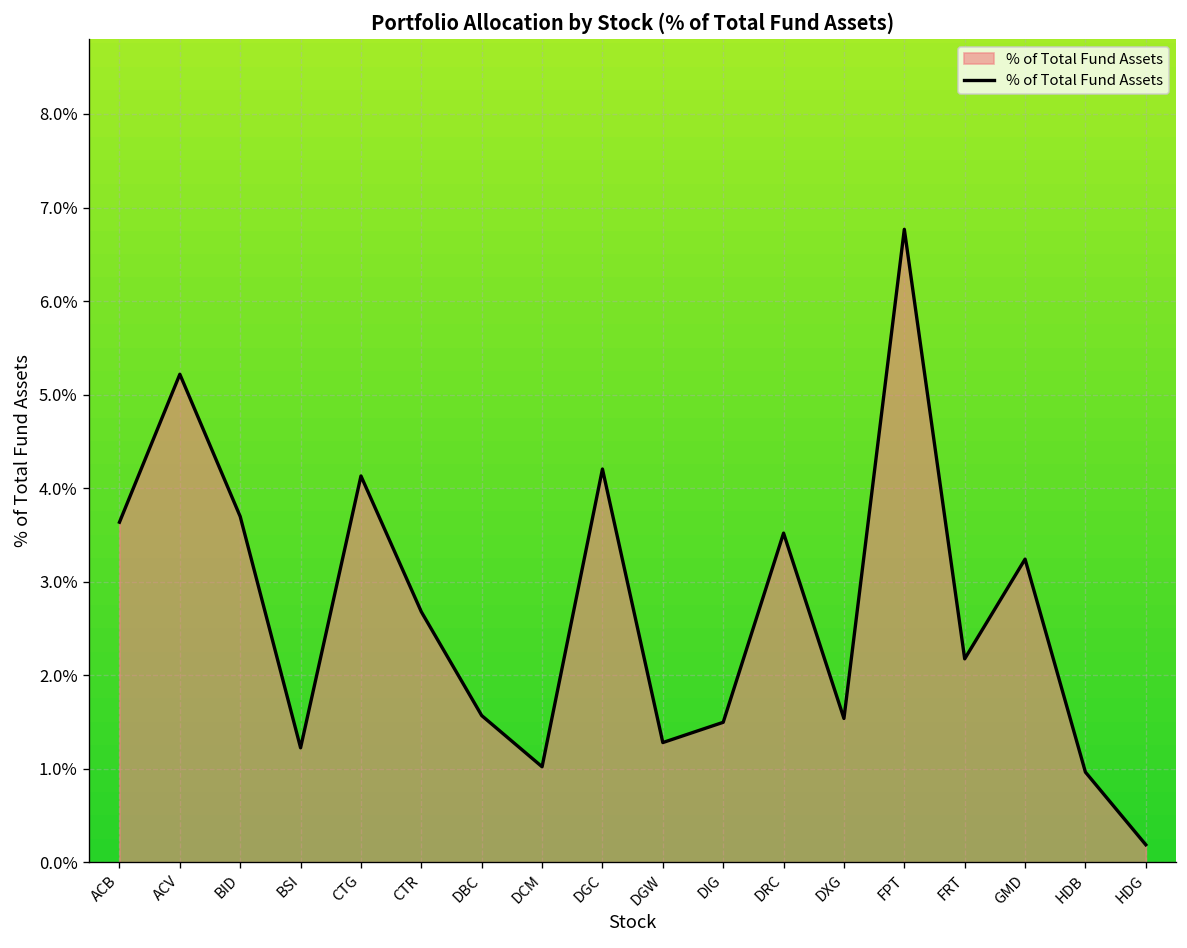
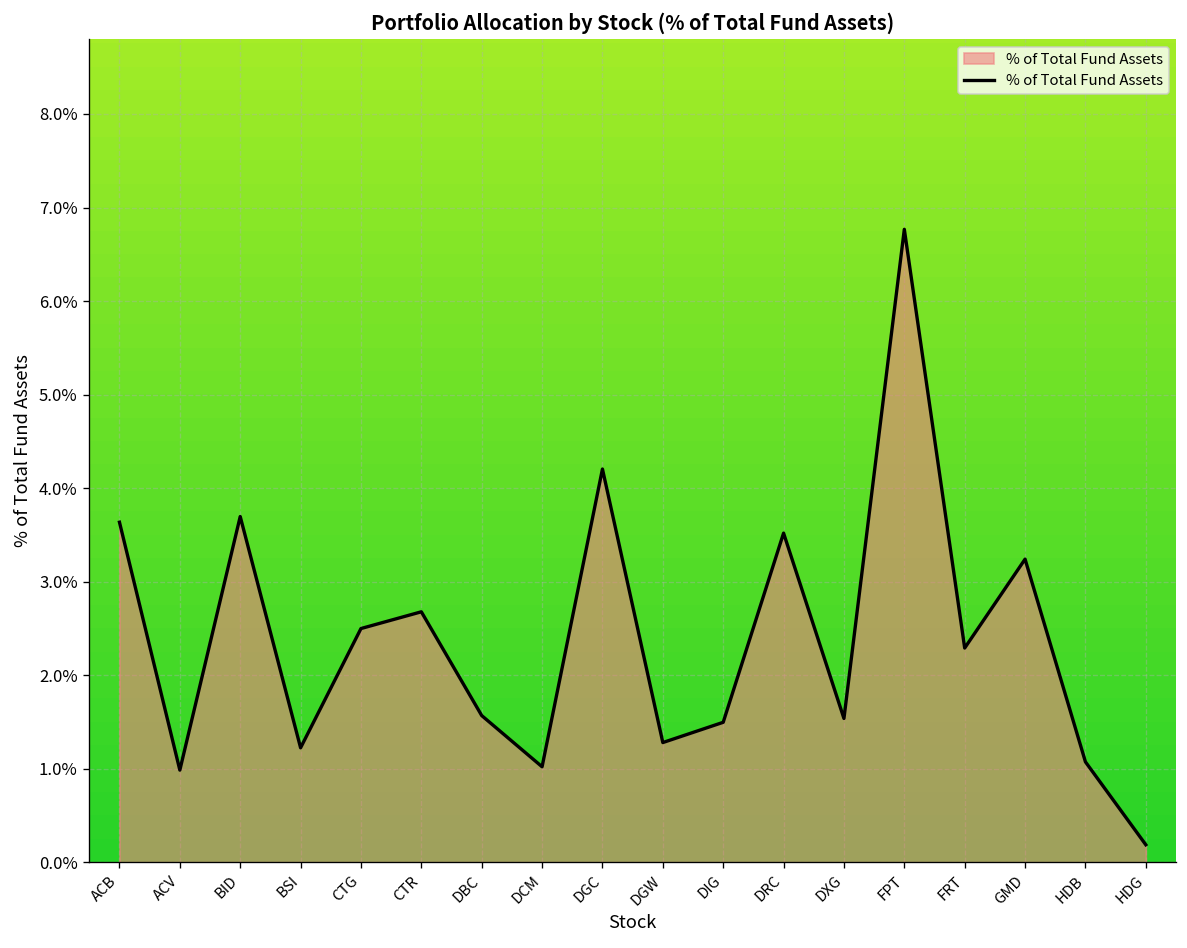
ACV: 5.2% -> 1.0%
CTG: 4.1% -> 2.5%
FRT: 2.2% -> 2.3%
HDB: 1.0% -> 1.1%
